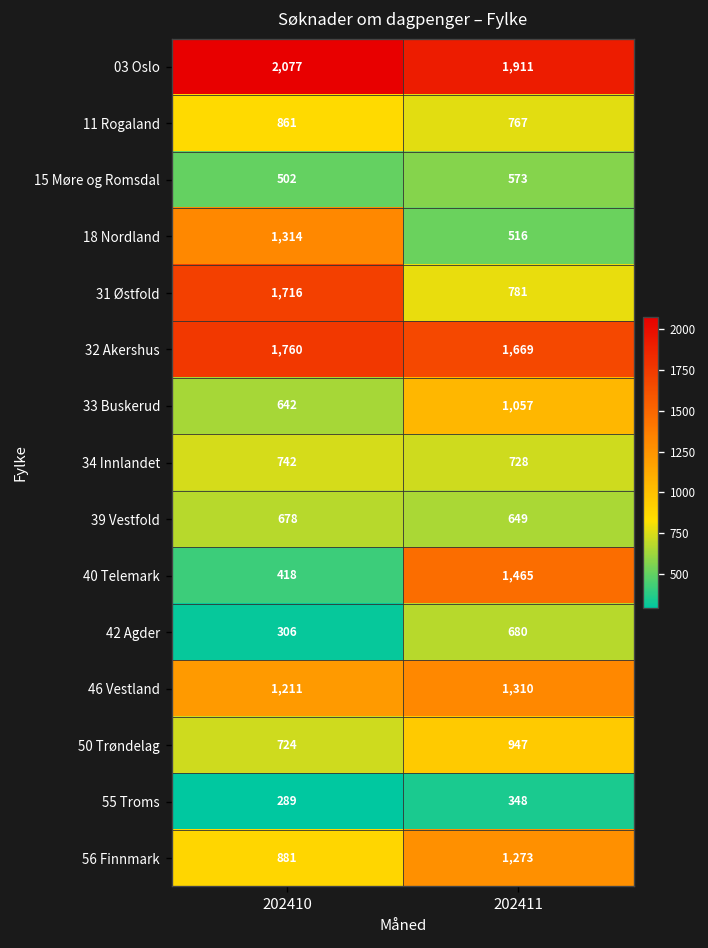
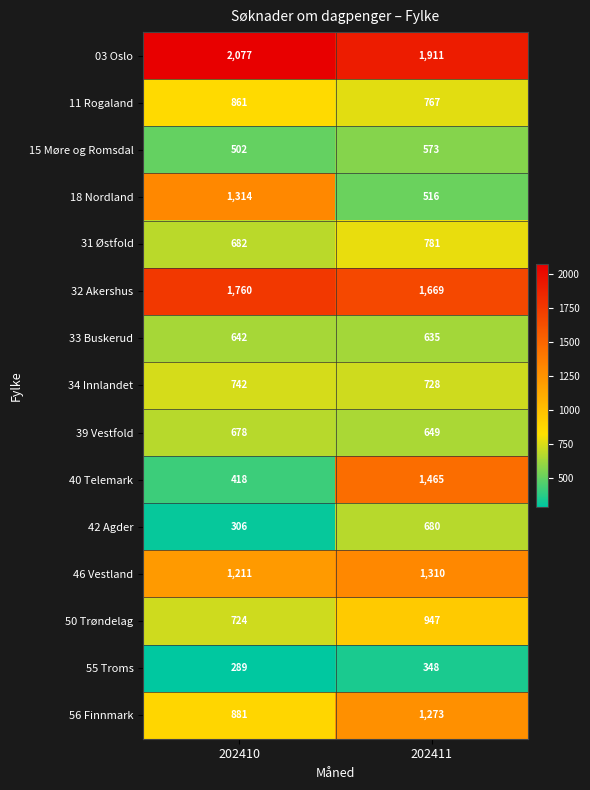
31 Østfold, 202410: 1,716 -> 682
33 Buskerud, 202411: 1,057 -> 635
